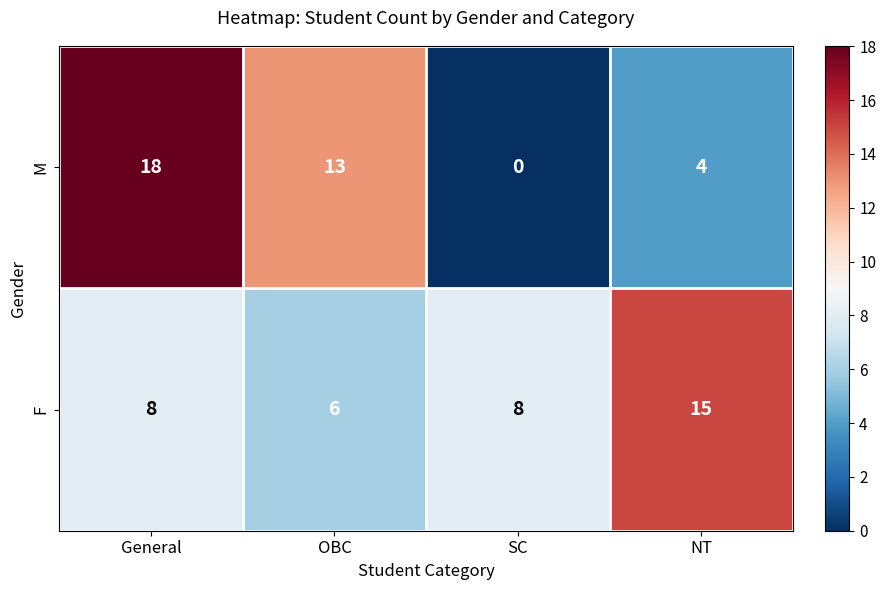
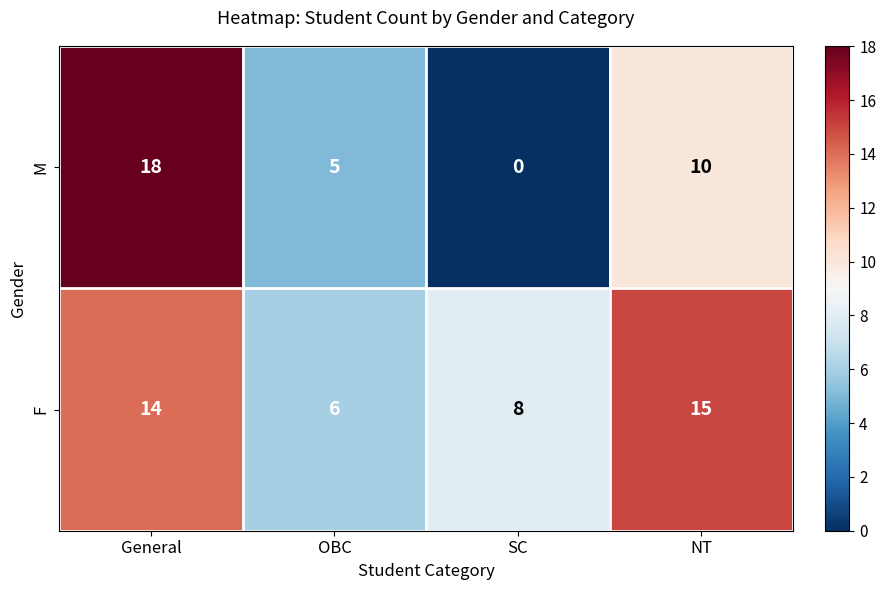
M, OBC: 13 -> 5
M, NT: 4 -> 10
F, General: 8 -> 14
